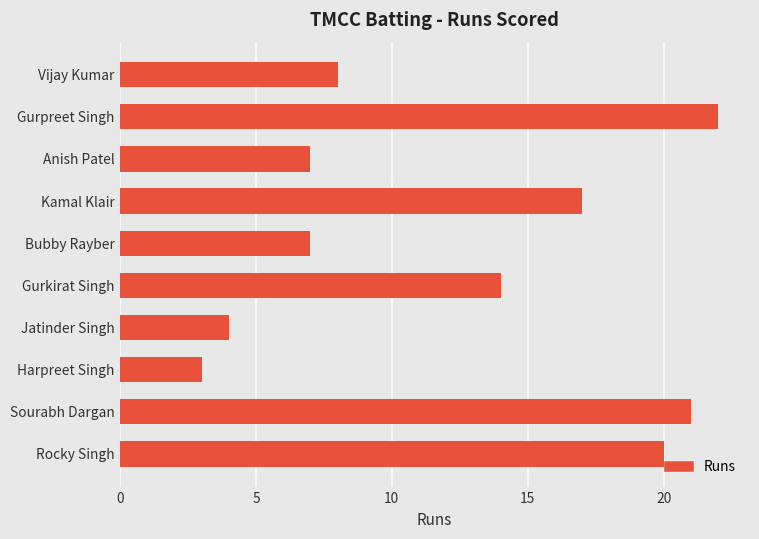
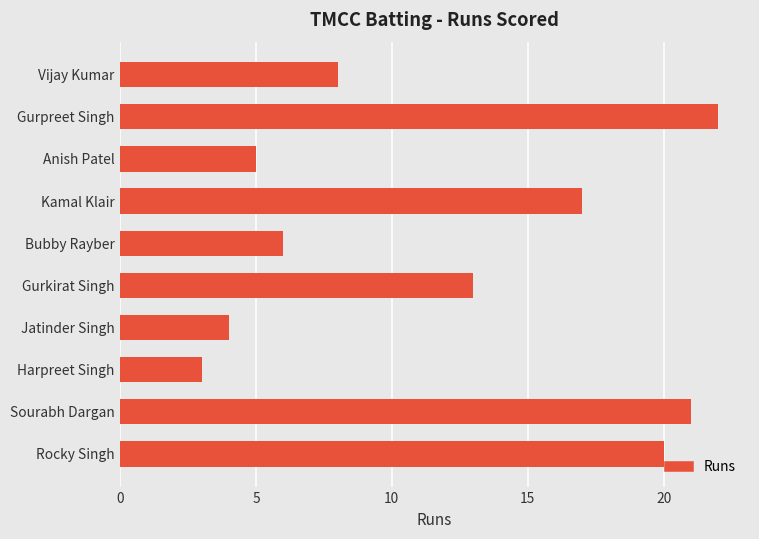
Anish Patel: 7 -> 5
Bubby Rayber: 7 -> 6
Gurkirat Singh: 14 -> 13
